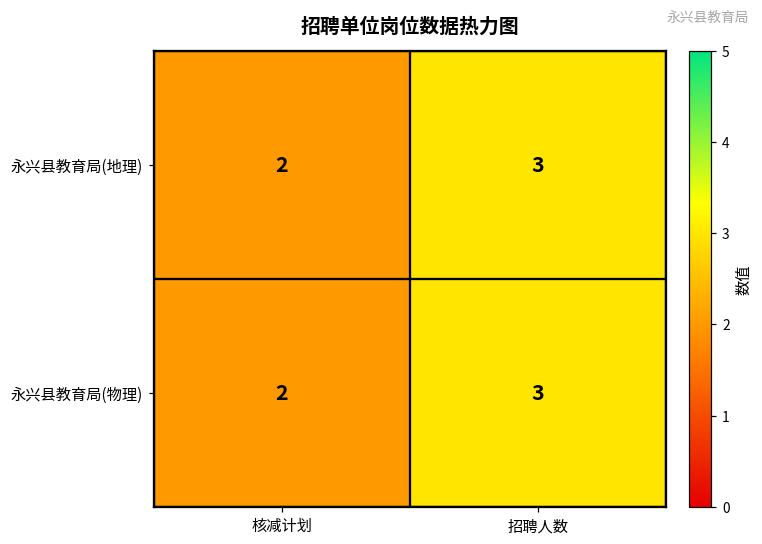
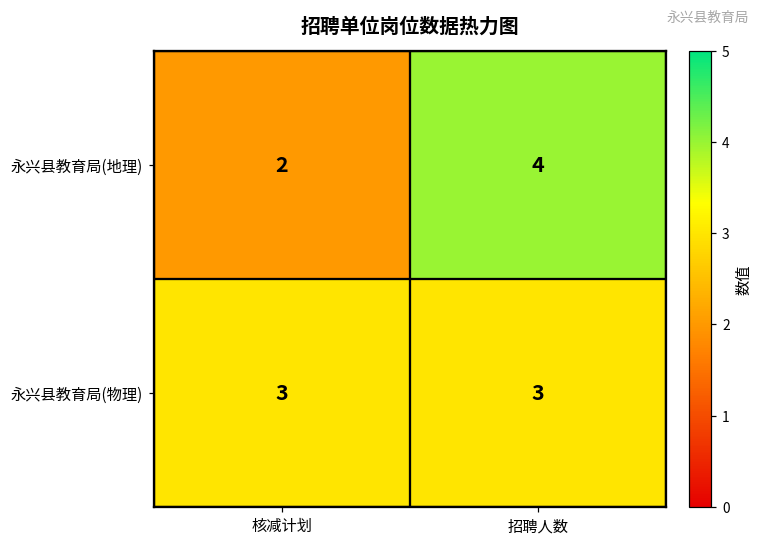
永兴县教育局(地理), 招聘人数: 3 -> 4
永兴县教育局(物理), 核减计划: 2 -> 3
